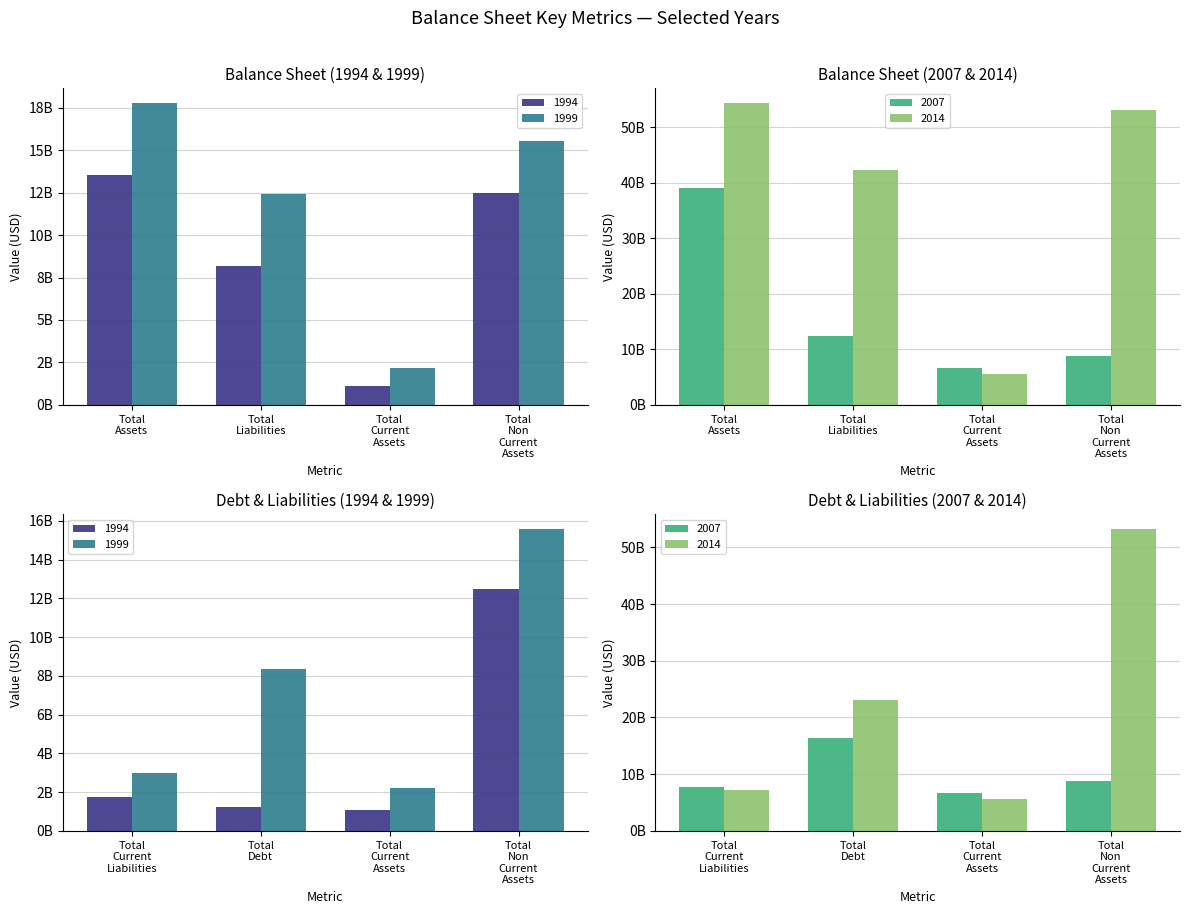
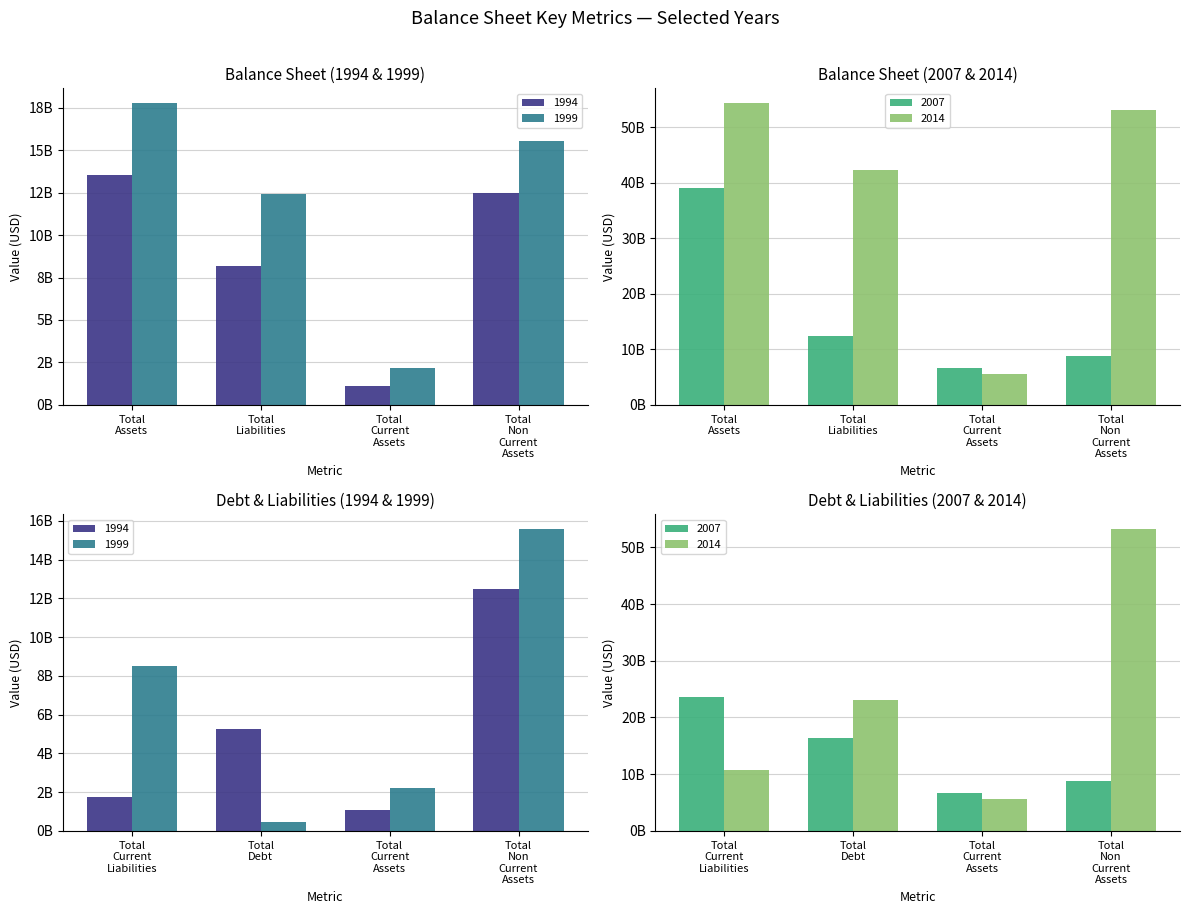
Debt & Liabilities (1994 & 1999), 1999, Total Current Liabilities: 3000000000 -> 8500000000
Debt & Liabilities (1994 & 1999), 1994, Total Debt: 1300000000 -> 5300000000
Debt & Liabilities (1994 & 1999), 1999, Total Debt: 8300000000 -> 500000000
Debt & Liabilities (2007 & 2014), 2007, Total Current Liabilities: 8000000000 -> 24000000000
Debt & Liabilities (2007 & 2014), 2014, Total Current Liabilities: 7000000000 -> 11000000000
